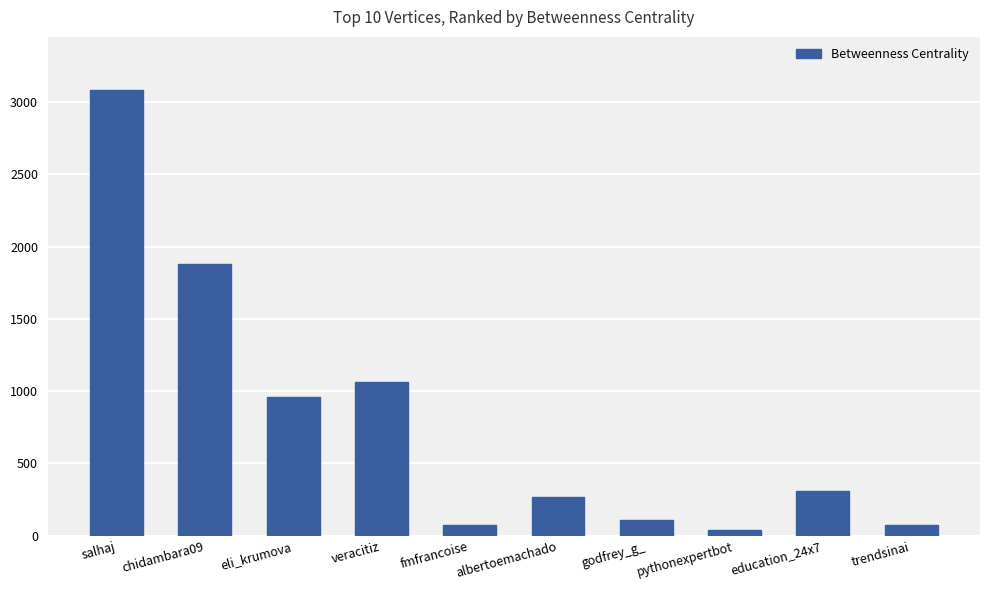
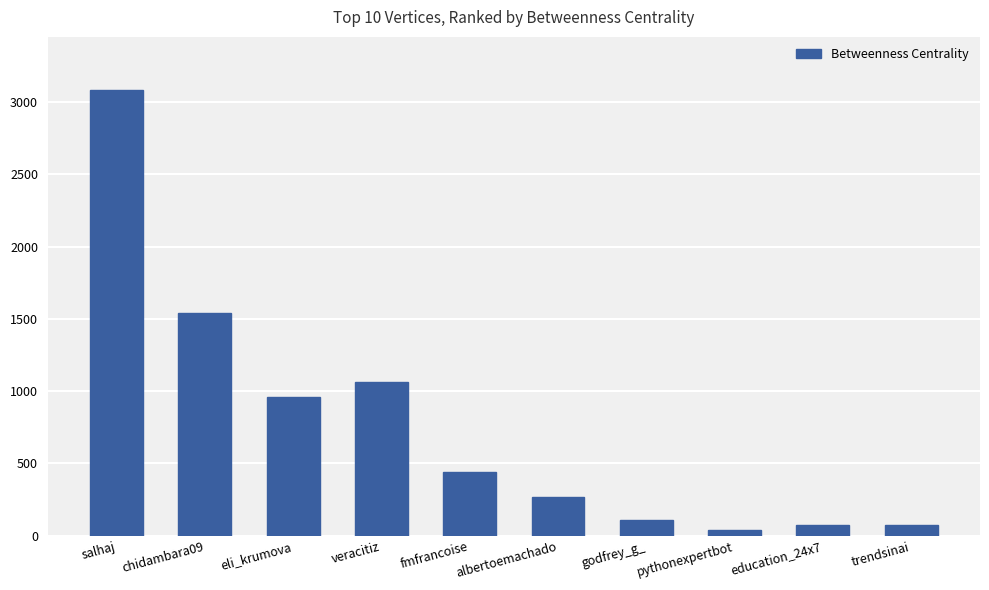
chidambara09: 1880 -> 1540
fmfrancoise: 80 -> 440
education_24x7: 310 -> 80
